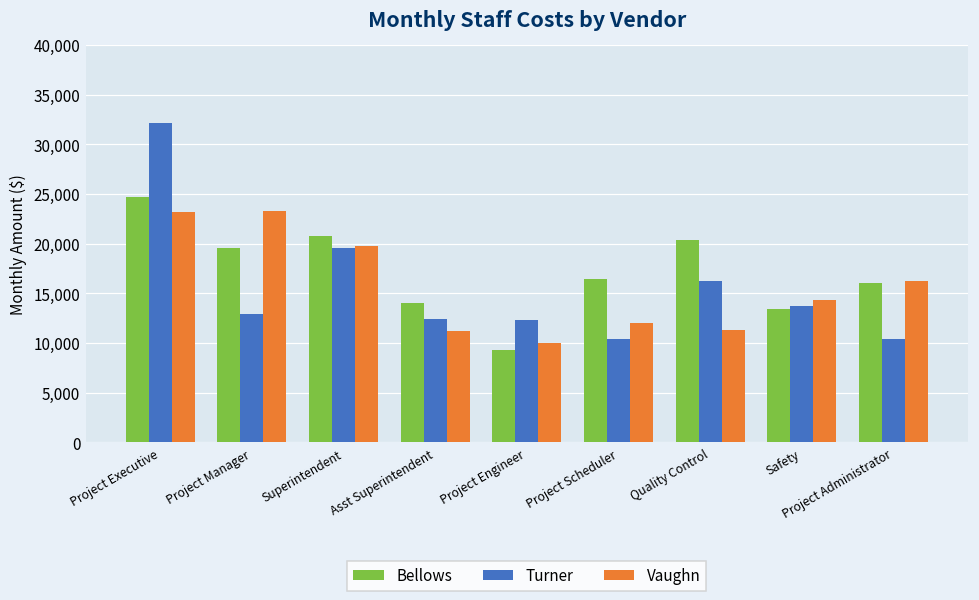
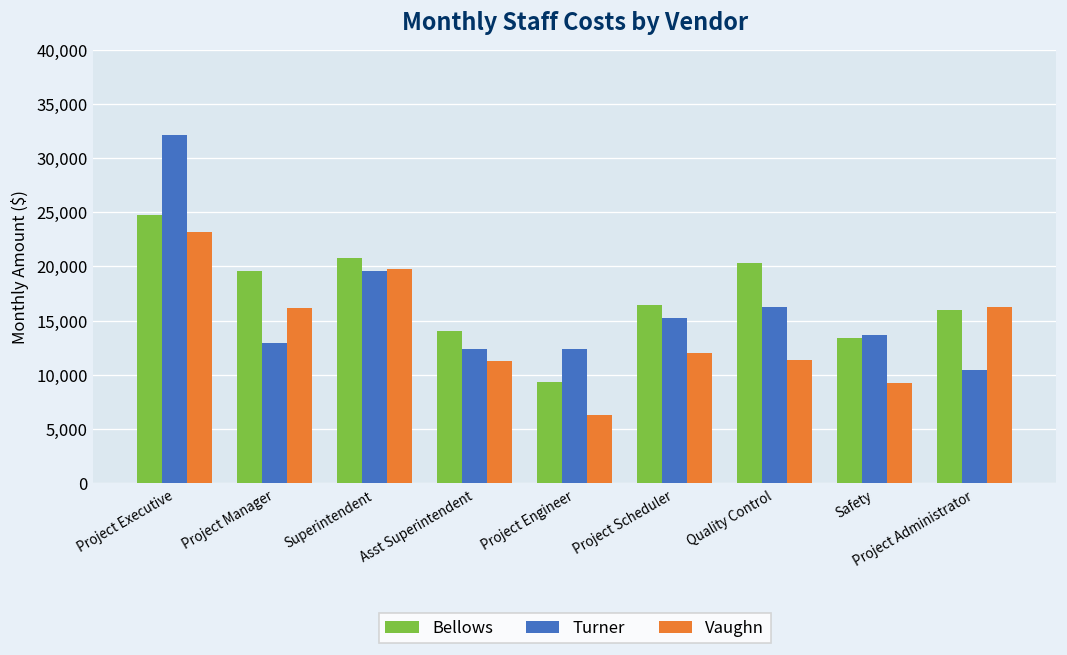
Vaughn, Project Manager: 23,000 -> 16,000
Vaughn, Project Engineer: 10,000 -> 6,000
Turner, Project Scheduler: 10,000 -> 15,000
Vaughn, Safety: 14,000 -> 9,000
